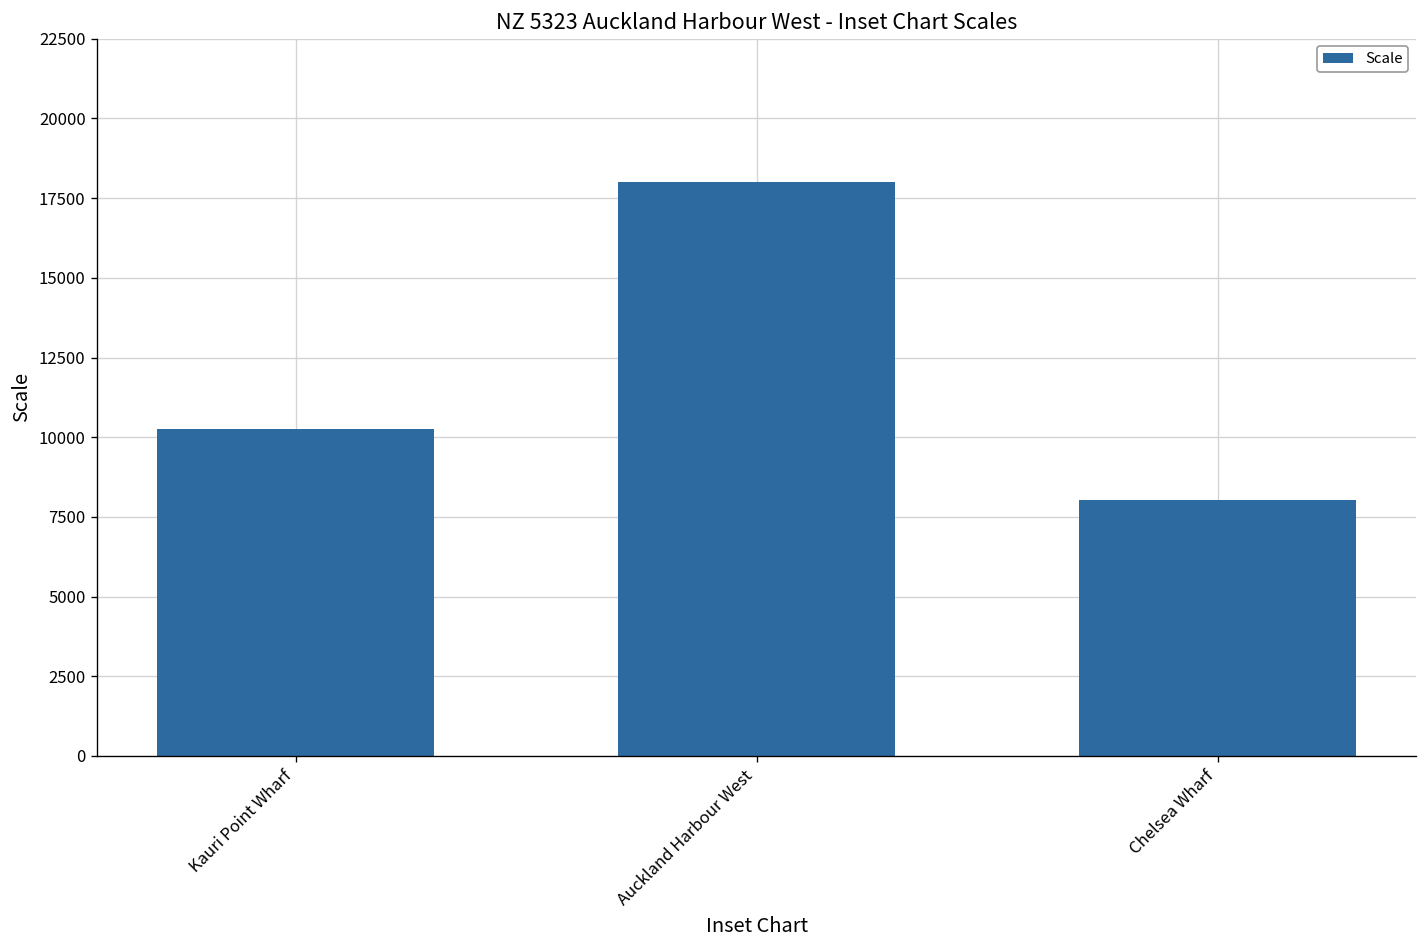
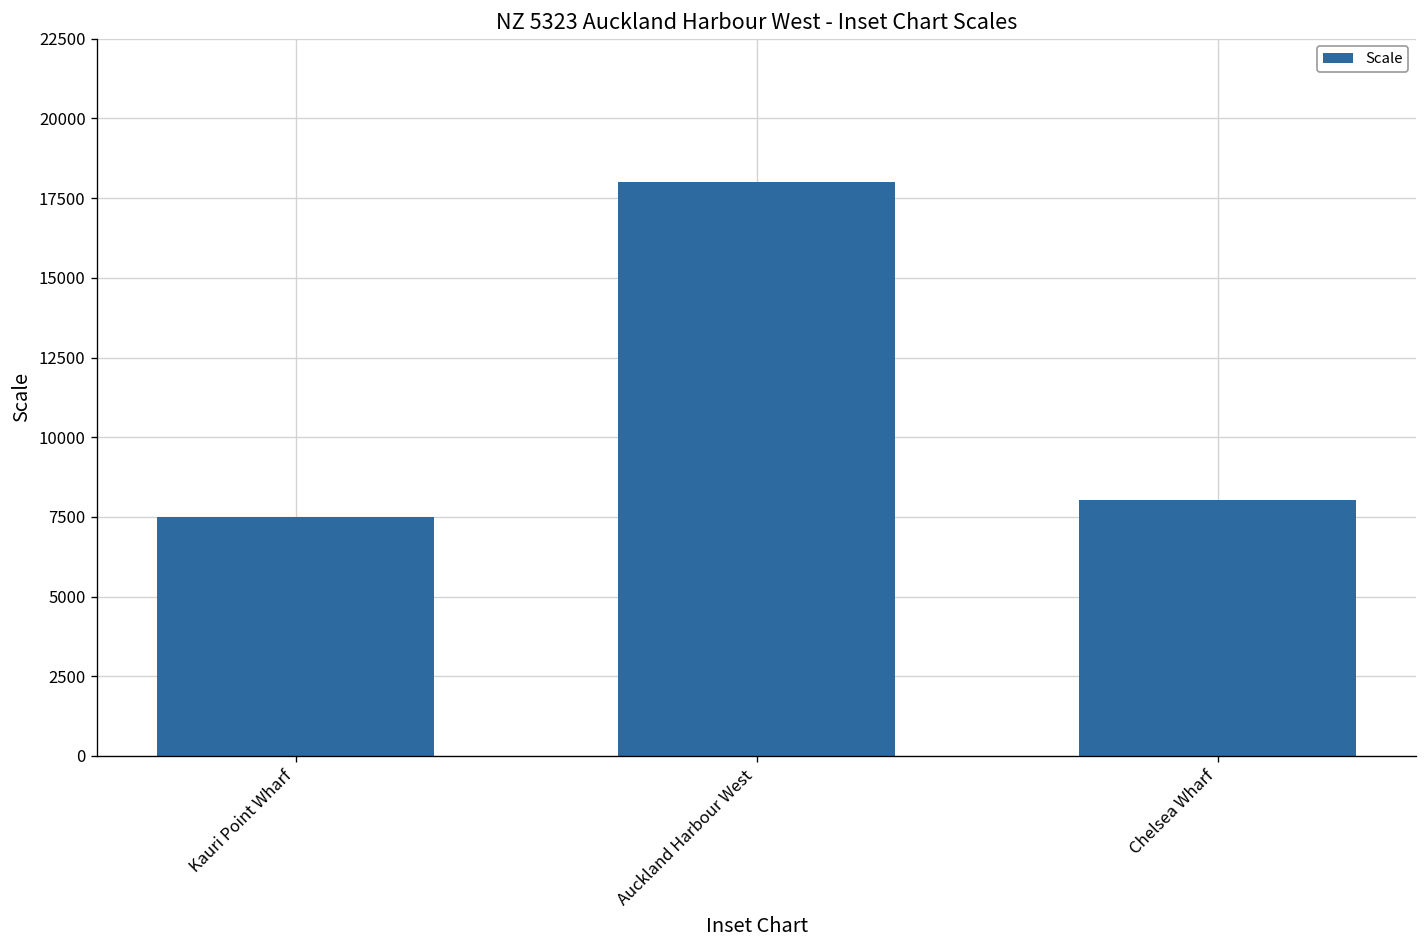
Kauri Point Wharf: 10300 -> 7500
